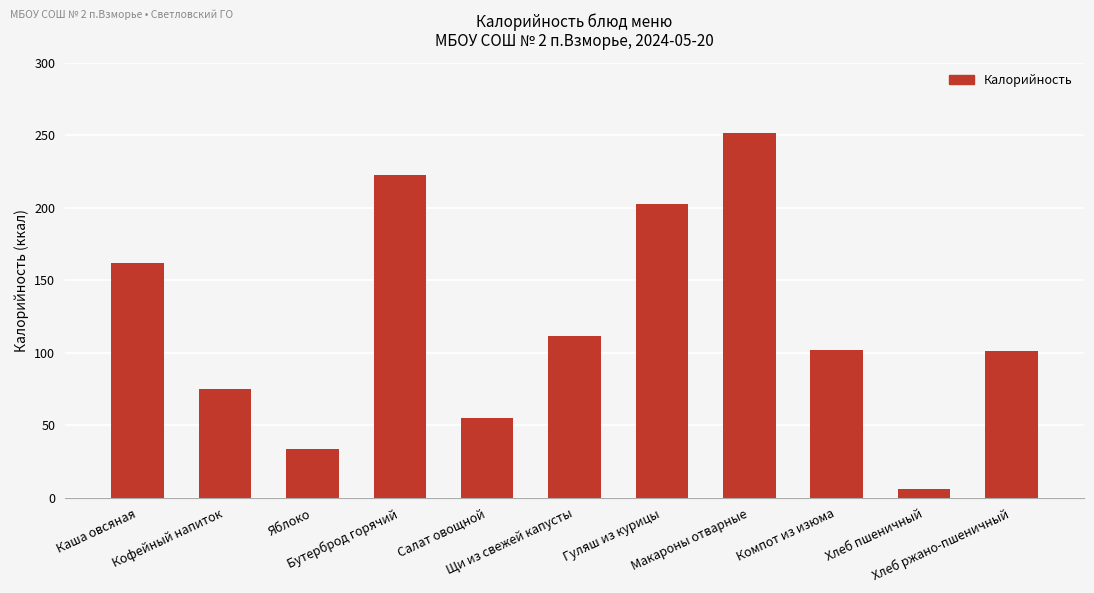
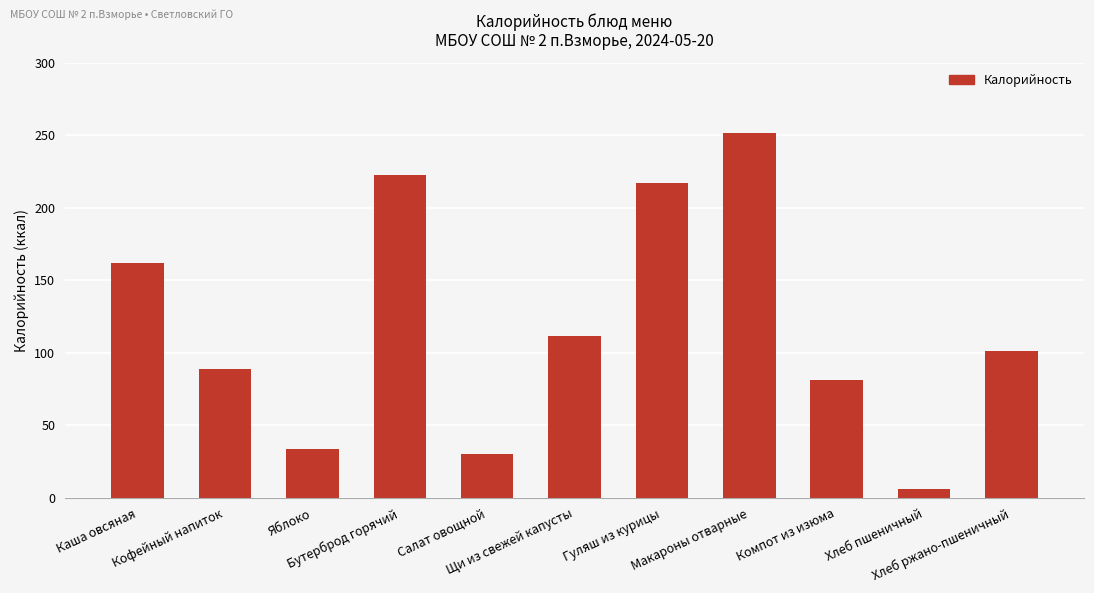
Кофейный напиток: 75 -> 89
Салат овощной: 55 -> 30
Гуляш из курицы: 203 -> 217
Компот из изюма: 102 -> 81
